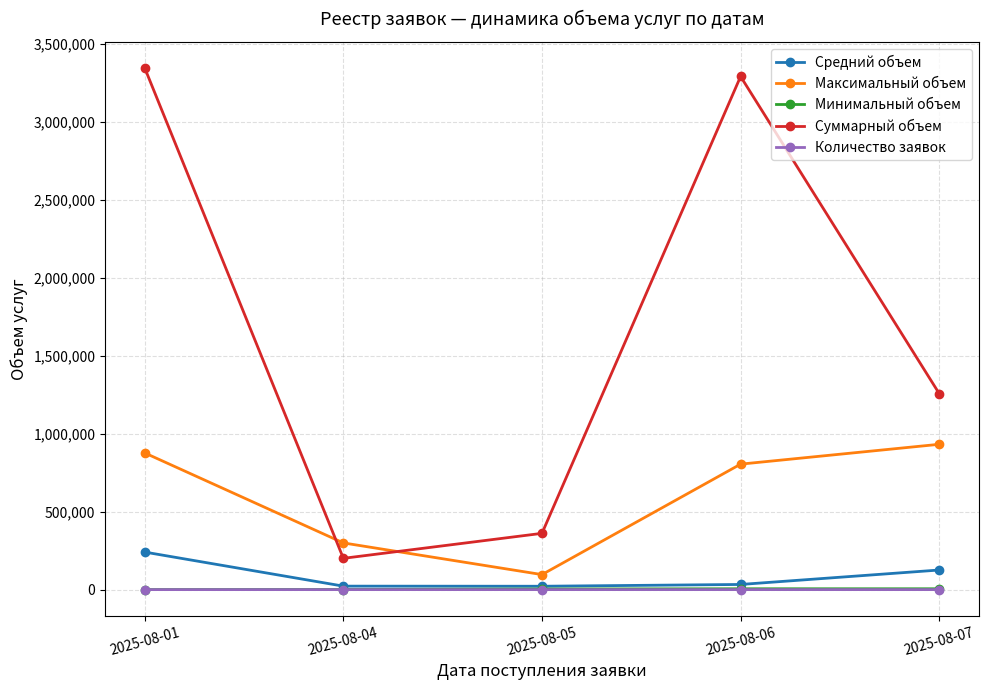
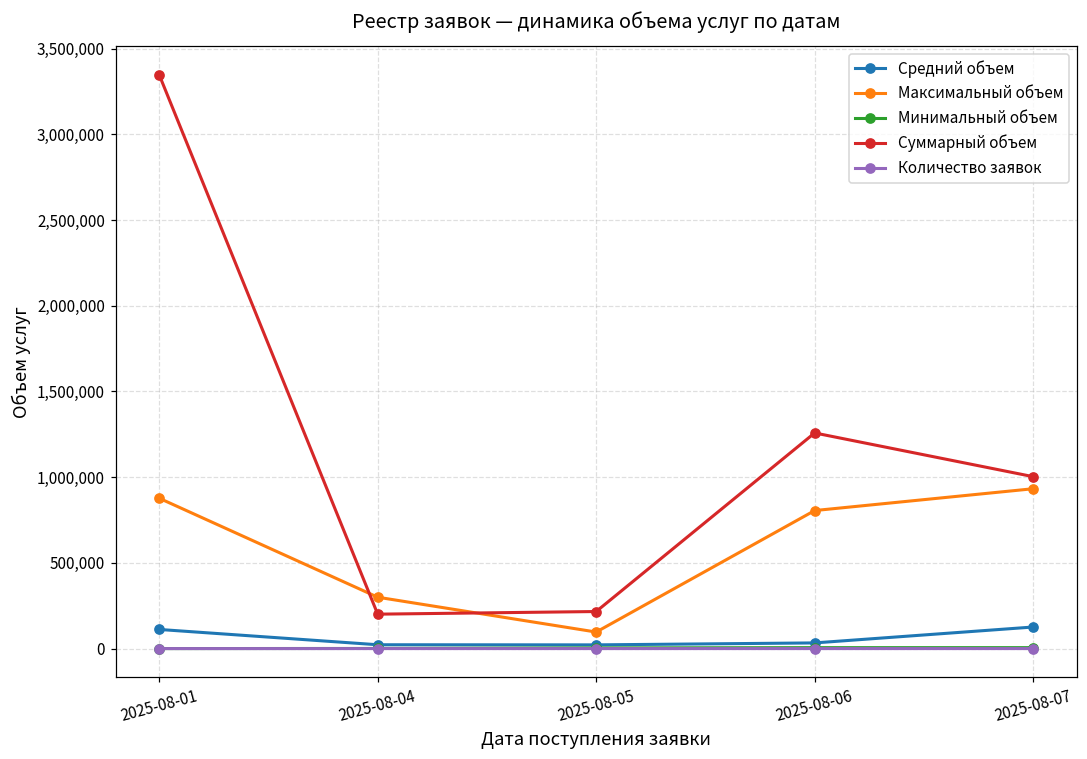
Средний объем, 2025-08-01: 240,000 -> 110,000
Суммарный объем, 2025-08-05: 360,000 -> 220,000
Суммарный объем, 2025-08-06: 3,290,000 -> 1,260,000
Суммарный объем, 2025-08-07: 1,260,000 -> 1,000,000
